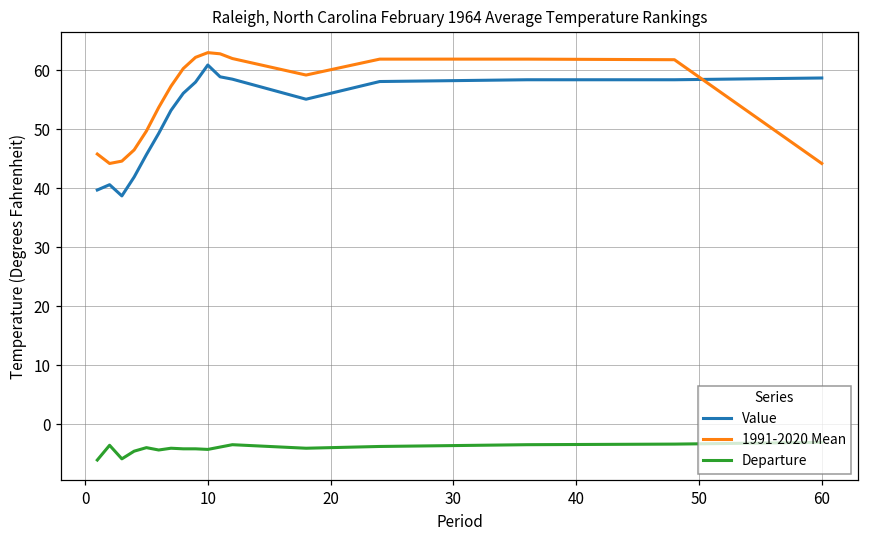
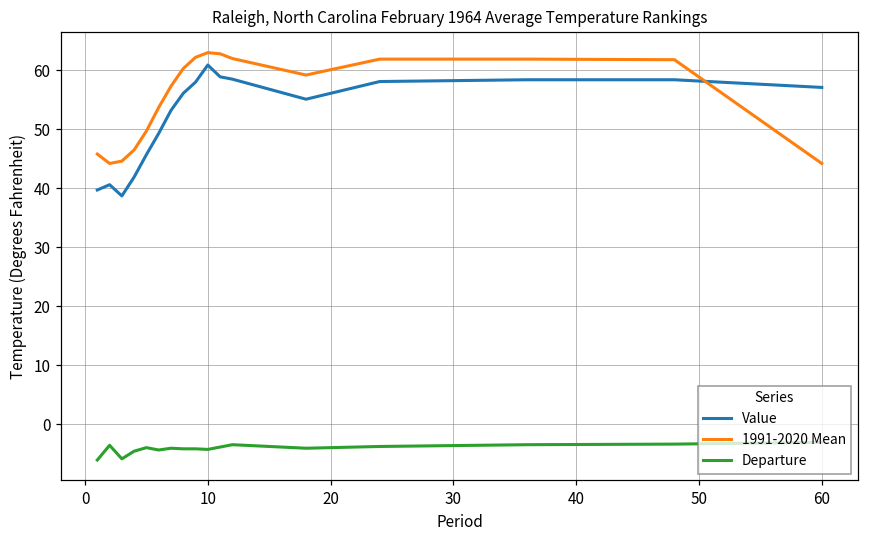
Value, 60: 59 -> 57
